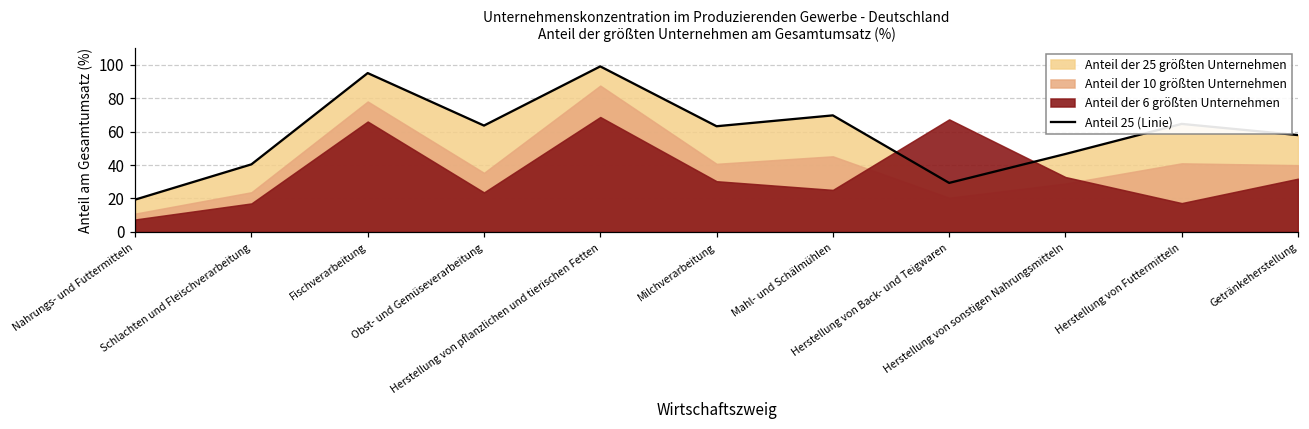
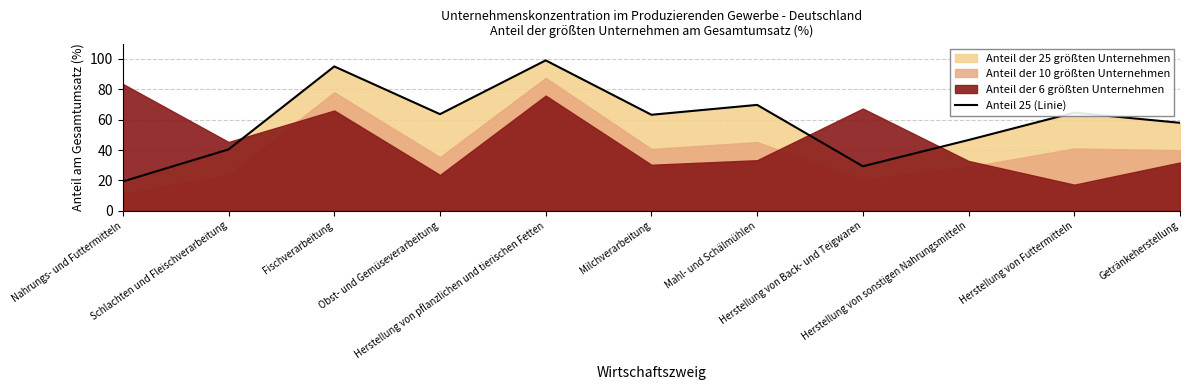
Anteil der 6 größten Unternehmen, Nahrungs- und Futtermitteln: 7 -> 84
Anteil der 6 größten Unternehmen, Schlachten und Fleischverarbeitung: 17 -> 45
Anteil der 6 größten Unternehmen, Herstellung von pflanzlichen und tierischen Fetten: 69 -> 76
Anteil der 6 größten Unternehmen, Mahl- und Schälmühlen: 25 -> 33
